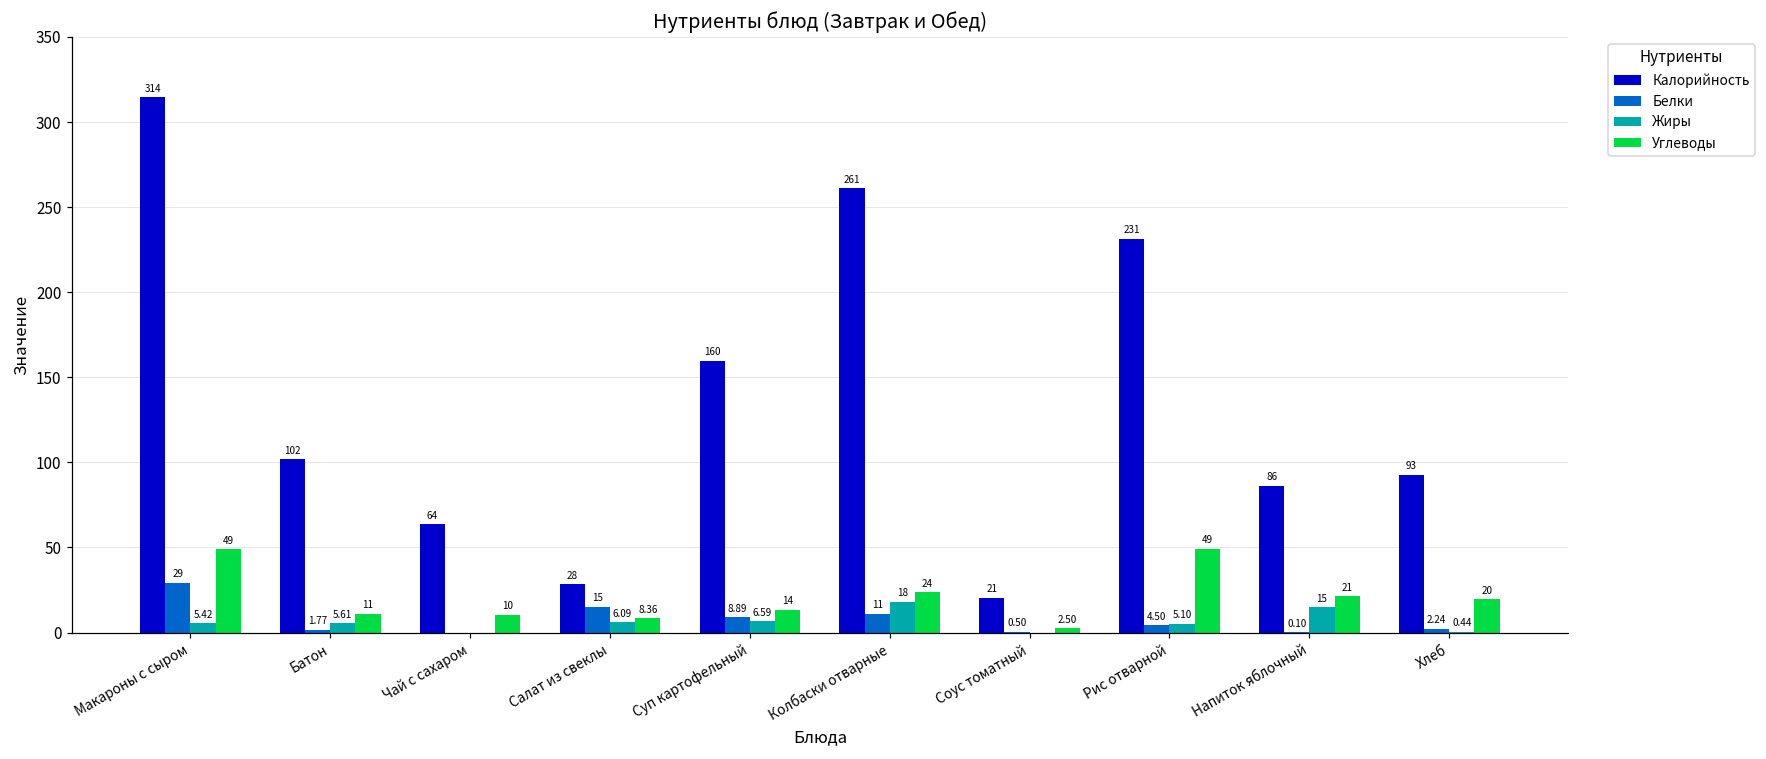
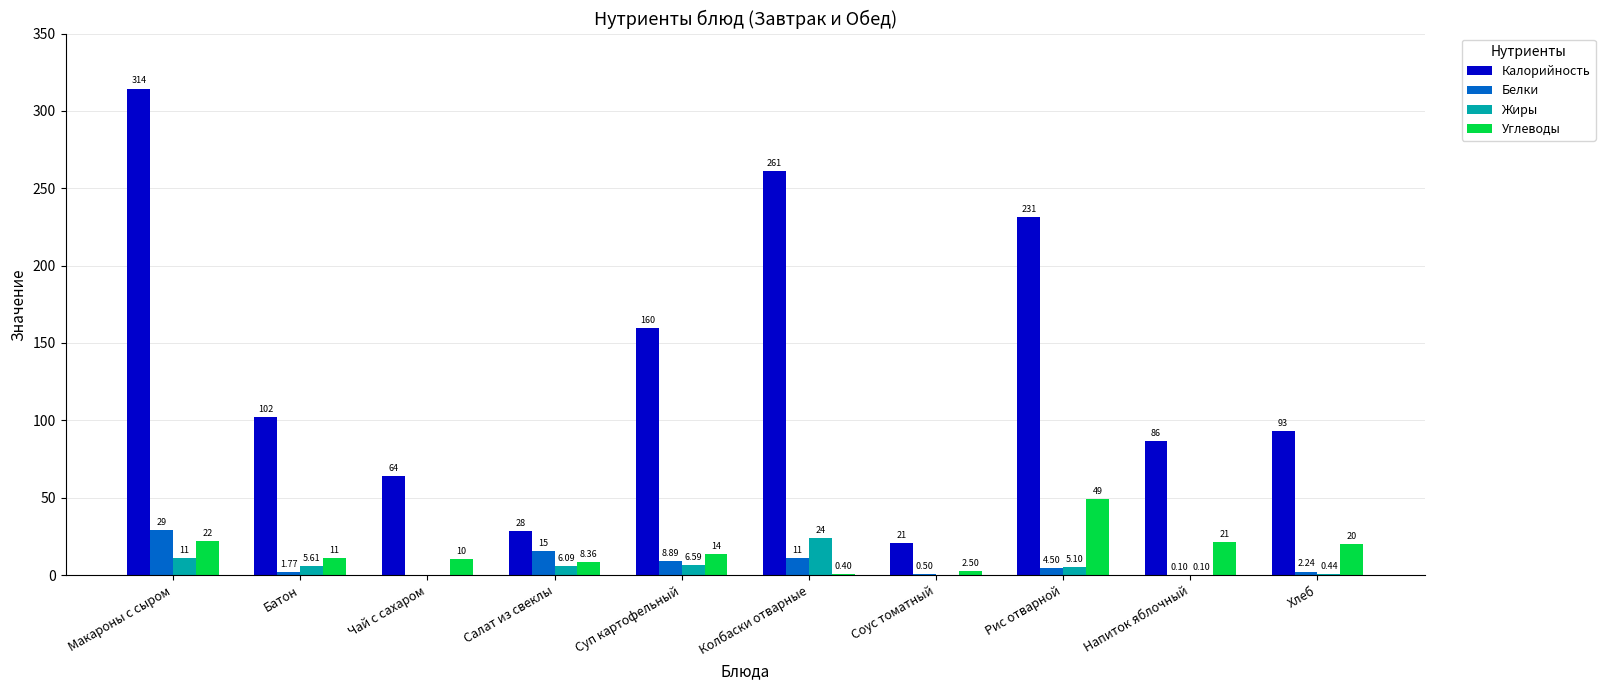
Жиры, Макароны с сыром: 5.42 -> 11
Углеводы, Макароны с сыром: 49 -> 22
Жиры, Колбаски отварные: 18 -> 24
Углеводы, Колбаски отварные: 24 -> 0.40
Жиры, Напиток яблочный: 15 -> 0.10
